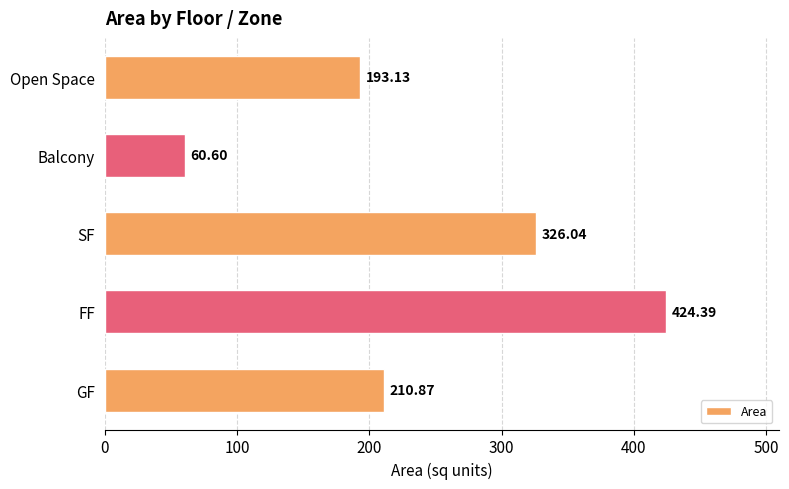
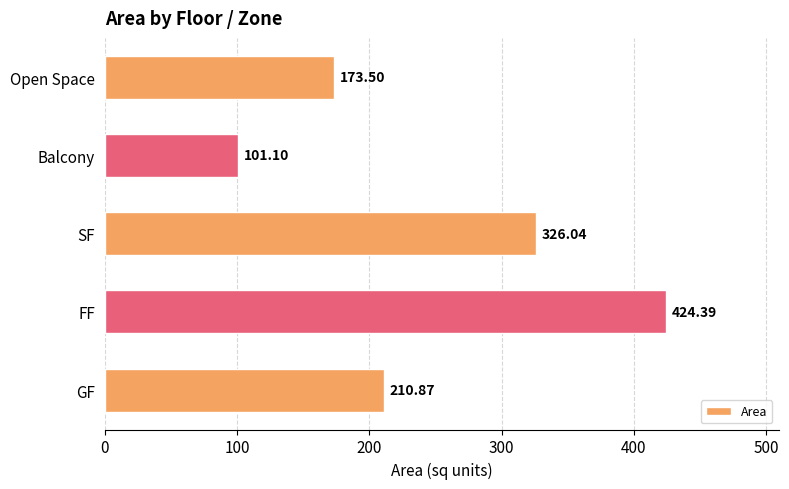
Open Space: 193.13 -> 173.50
Balcony: 60.60 -> 101.10
